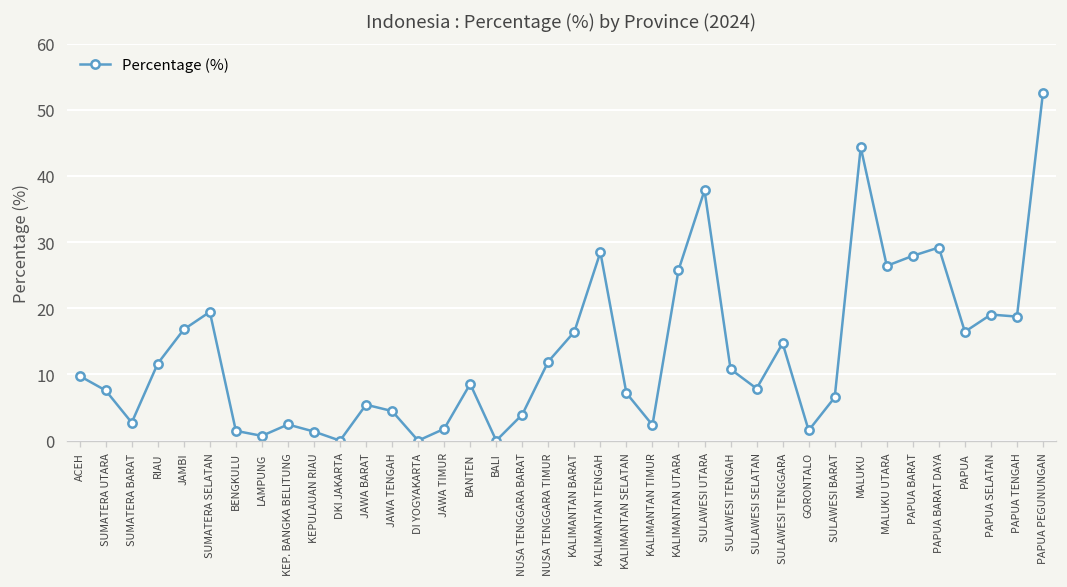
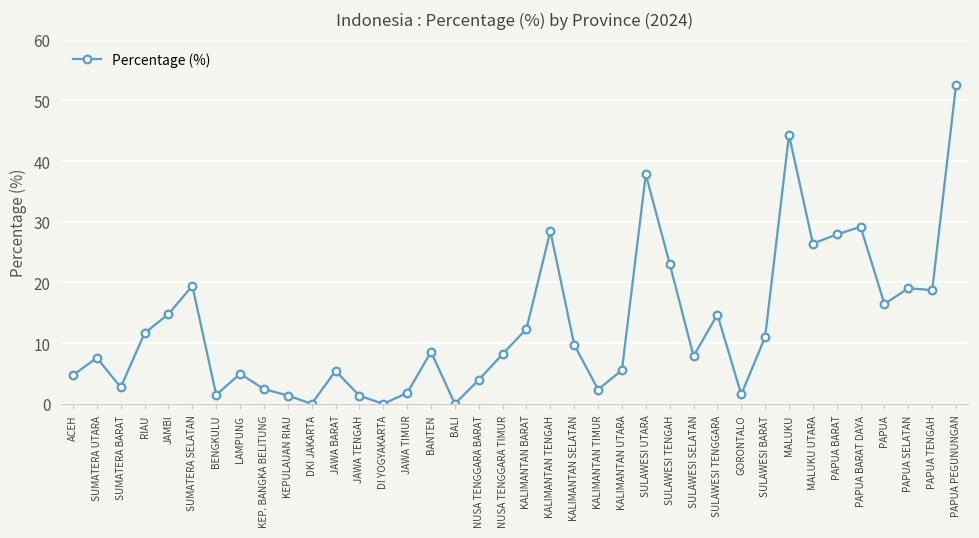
ACEH: 10 -> 5
JAMBI: 17 -> 15
LAMPUNG: 1 -> 5
JAWA TENGAH: 4 -> 1
NUSA TENGGARA TIMUR: 12 -> 8
KALIMANTAN BARAT: 16 -> 12
KALIMANTAN SELATAN: 7 -> 10
KALIMANTAN UTARA: 26 -> 6
SULAWESI TENGAH: 11 -> 23
SULAWESI BARAT: 7 -> 11
